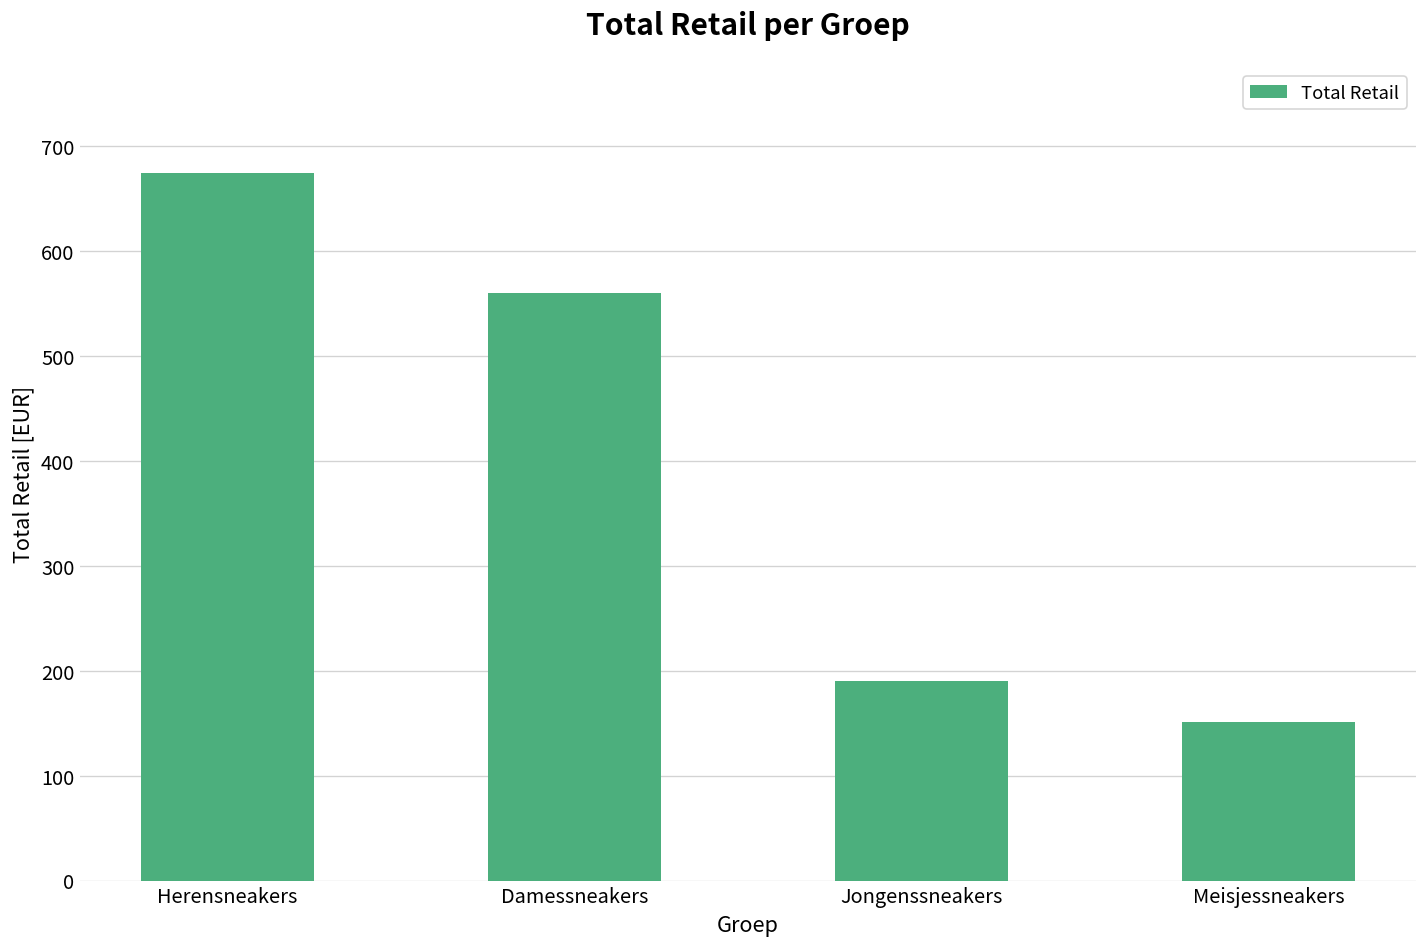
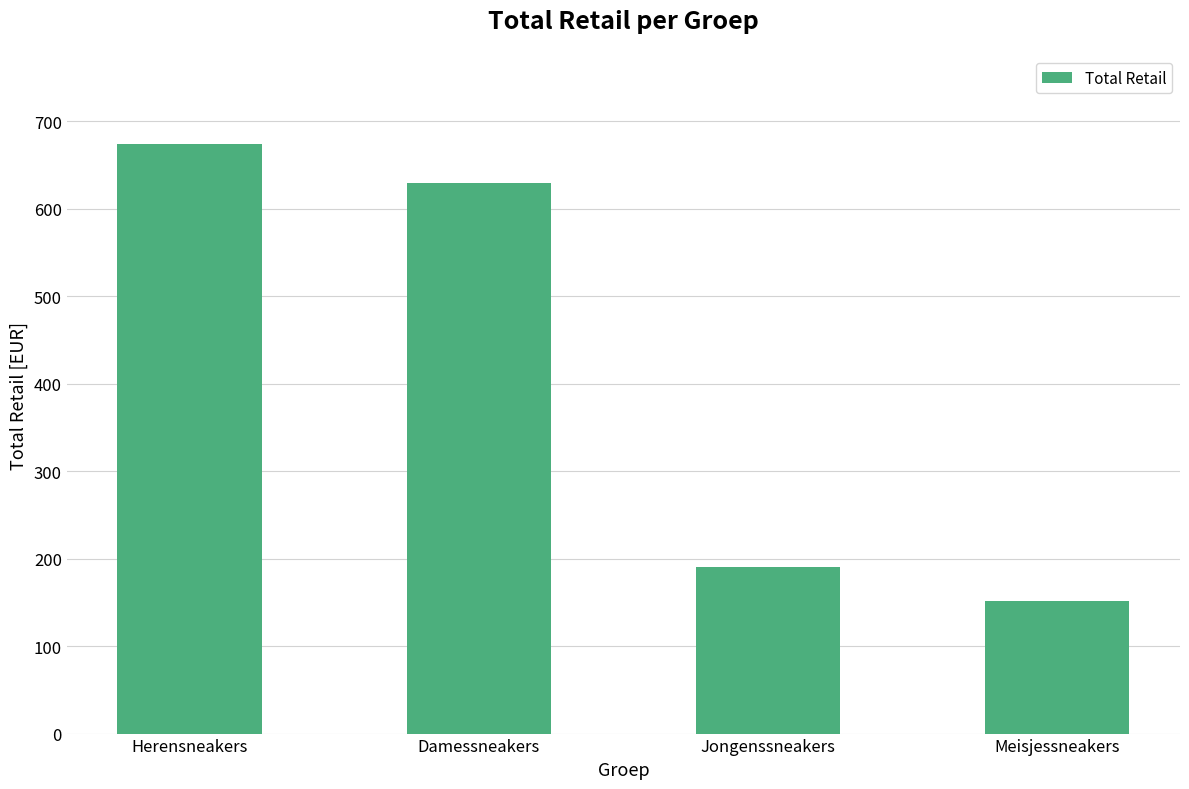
Damessneakers: 560 -> 630
